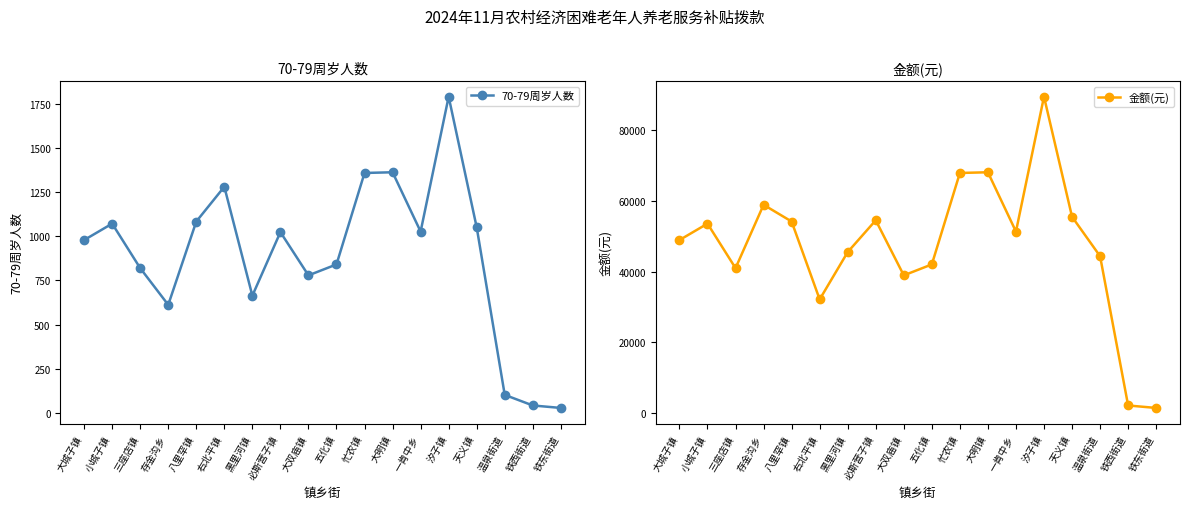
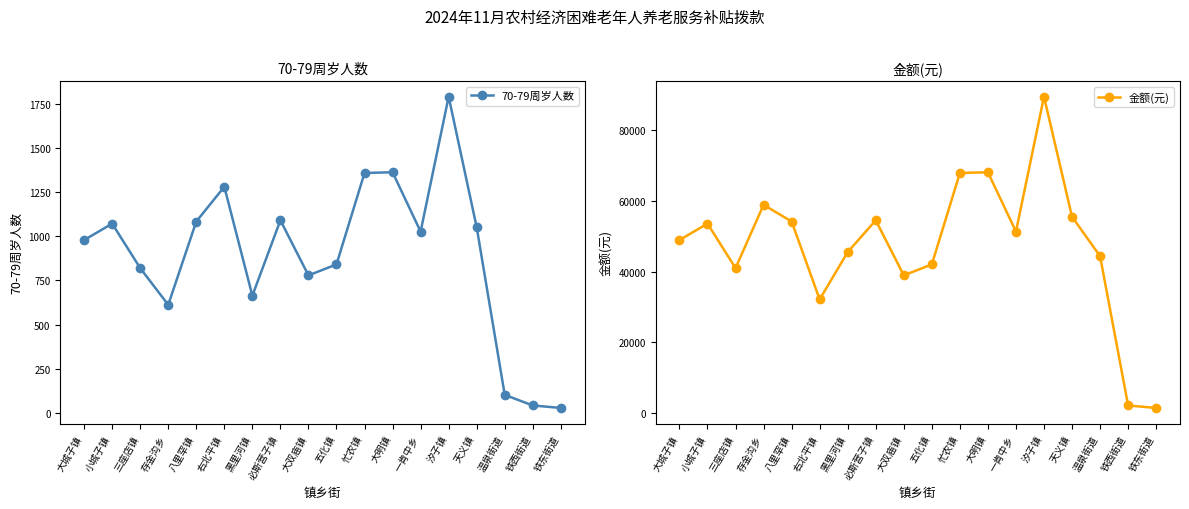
70-79周岁人数, 必斯营子镇: 1020 -> 1090
